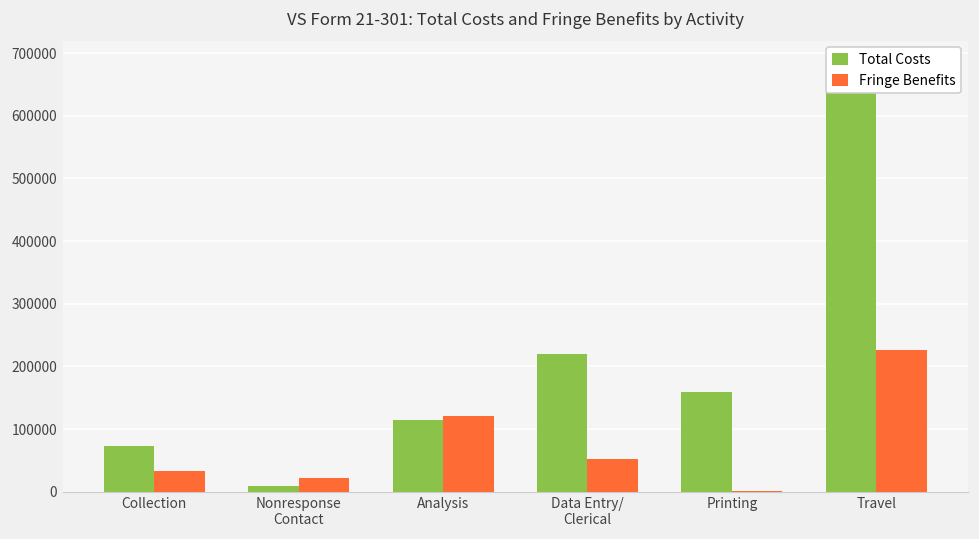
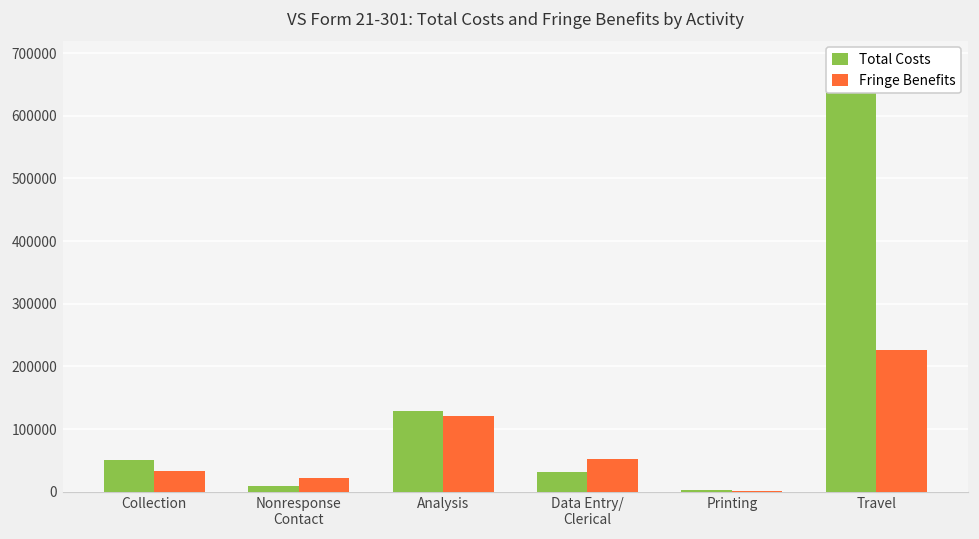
Total Costs, Collection: 70000 -> 50000
Total Costs, Analysis: 110000 -> 130000
Total Costs, Data Entry/ Clerical: 220000 -> 30000
Total Costs, Printing: 160000 -> 0
